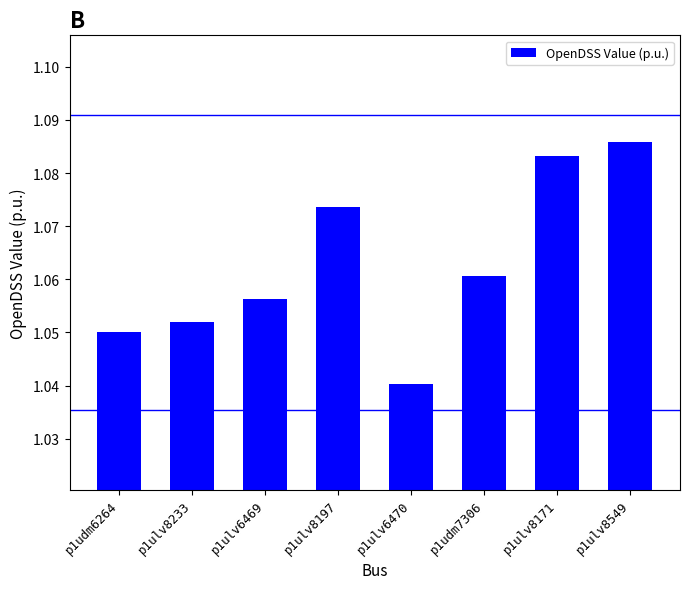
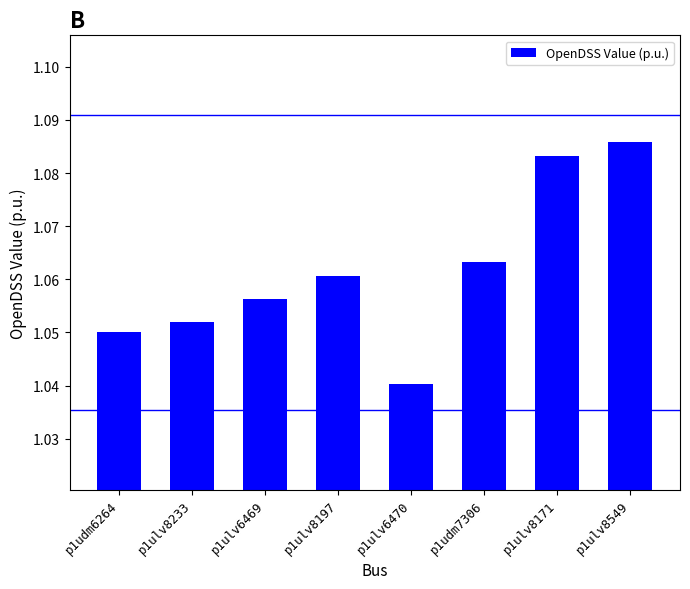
p1ulv8197: 1.074 -> 1.061
p1udm7306: 1.061 -> 1.063
